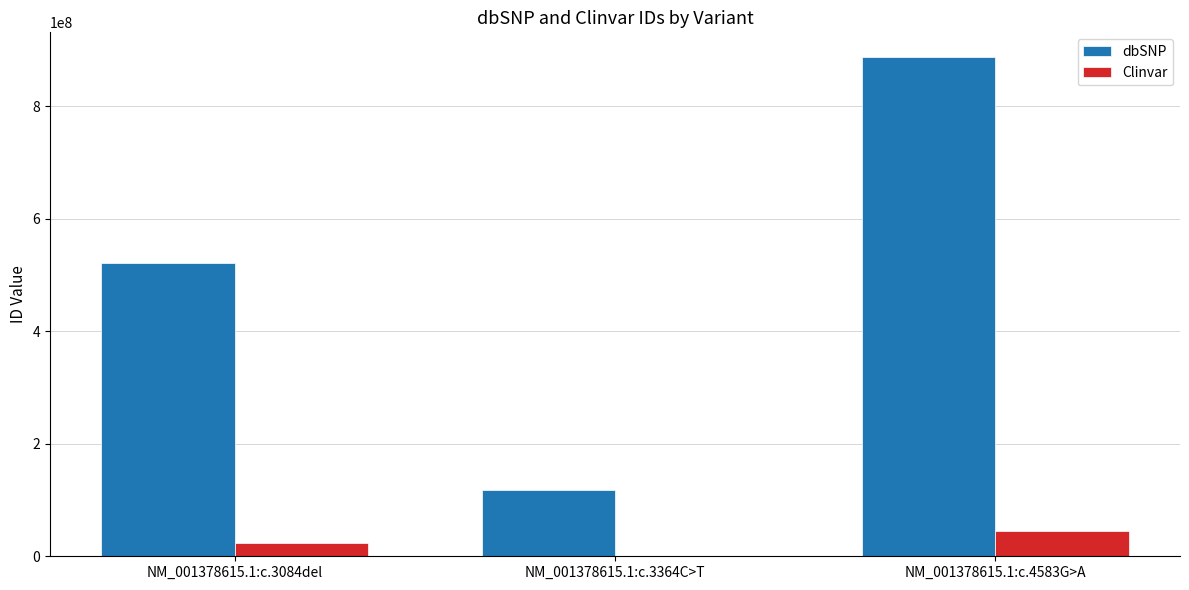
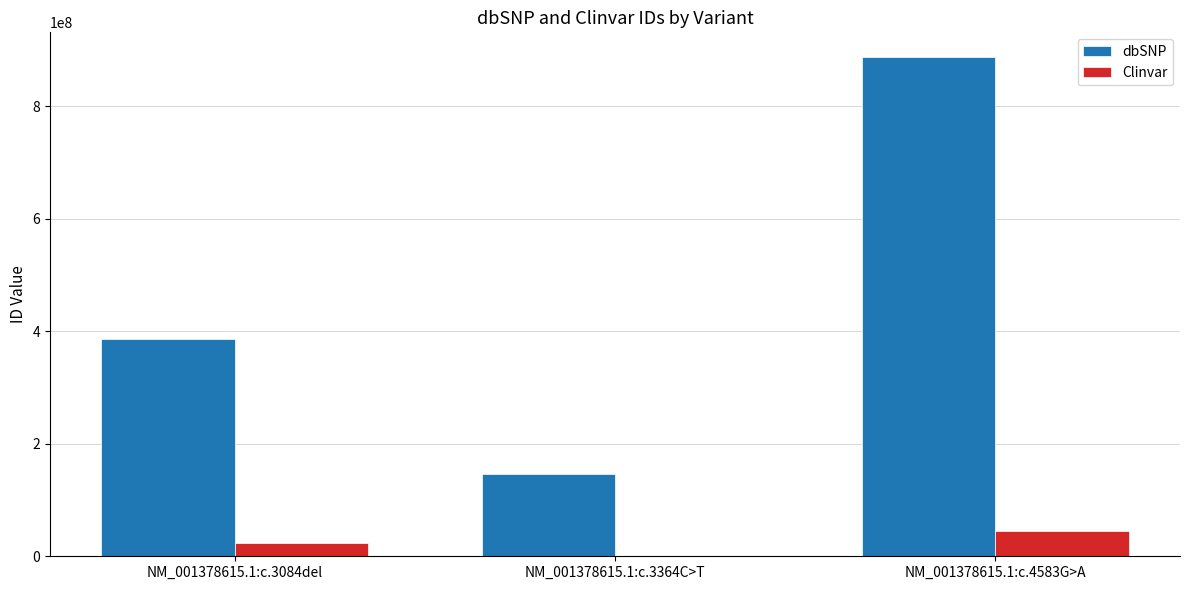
dbSNP, NM_001378615.1:c.3084del: 520000000 -> 390000000
dbSNP, NM_001378615.1:c.3364C>T: 120000000 -> 150000000
